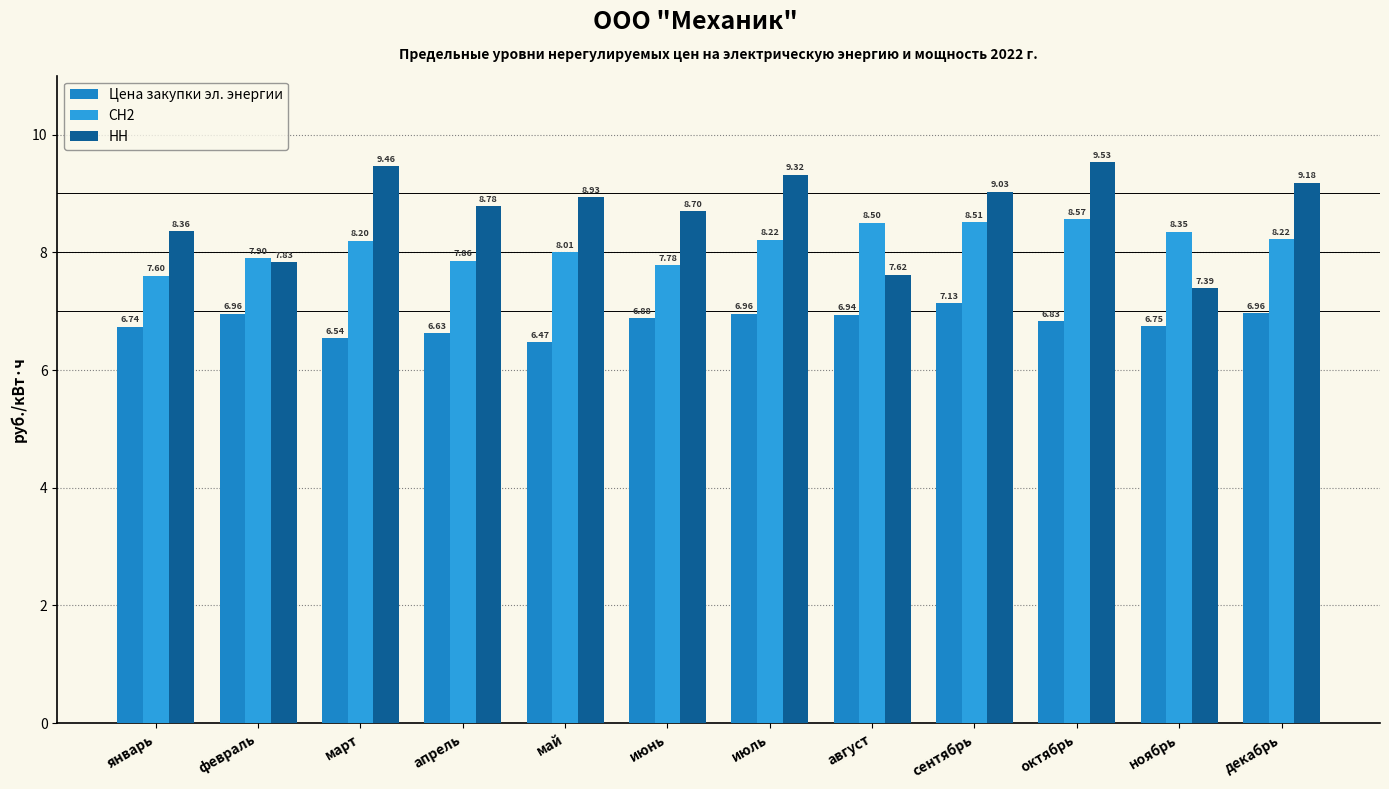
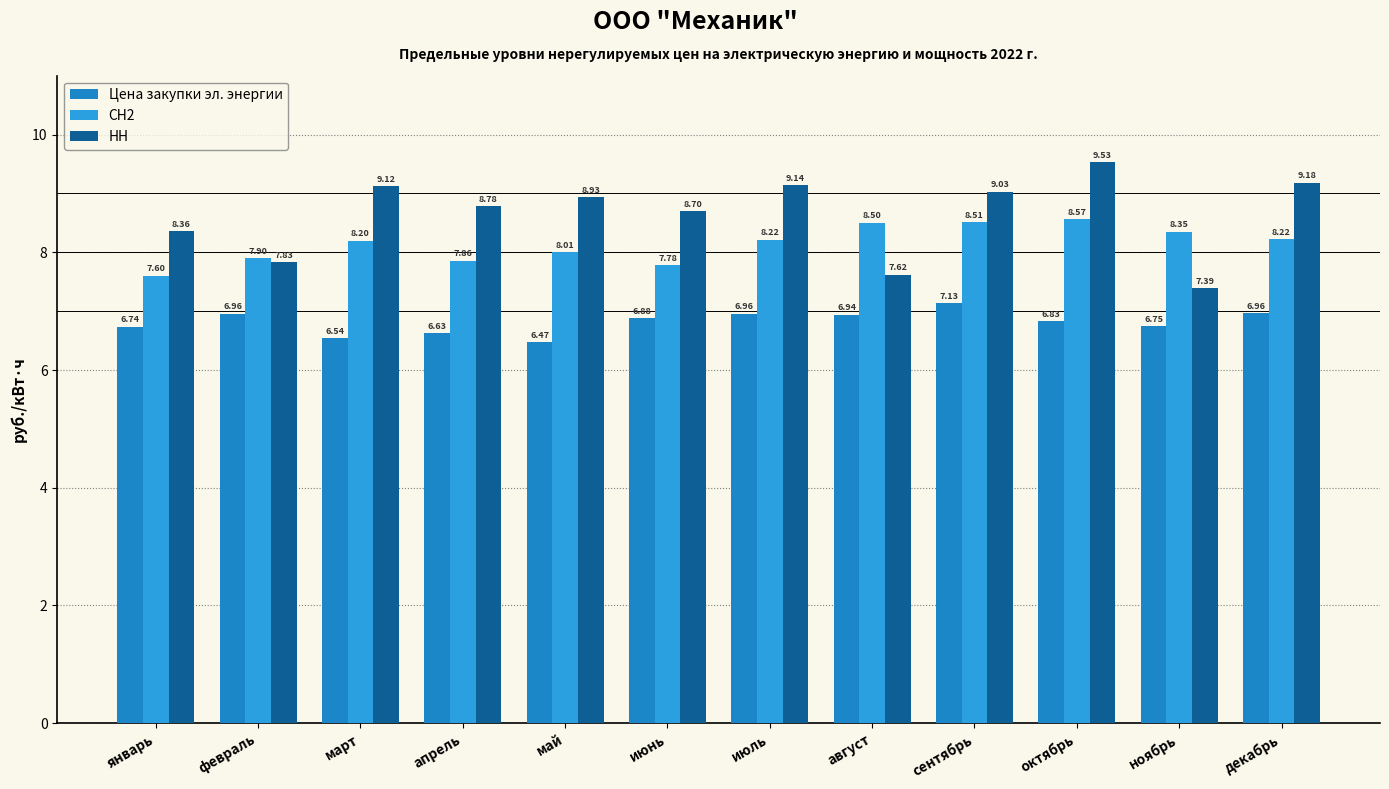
НН, март: 9.46 -> 9.12
НН, июль: 9.32 -> 9.14
